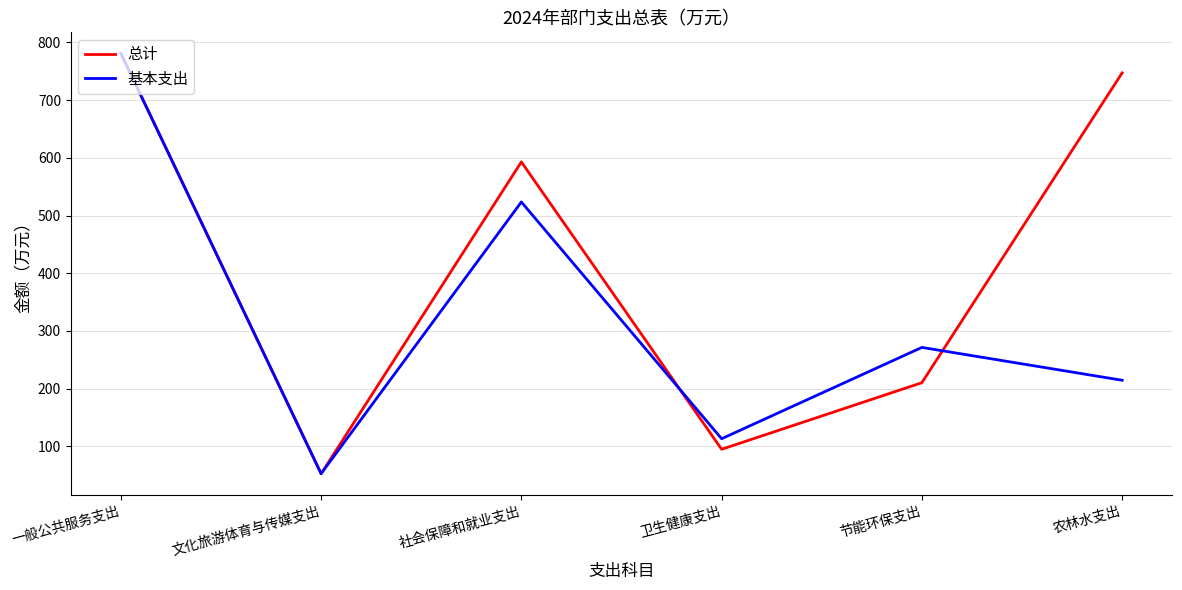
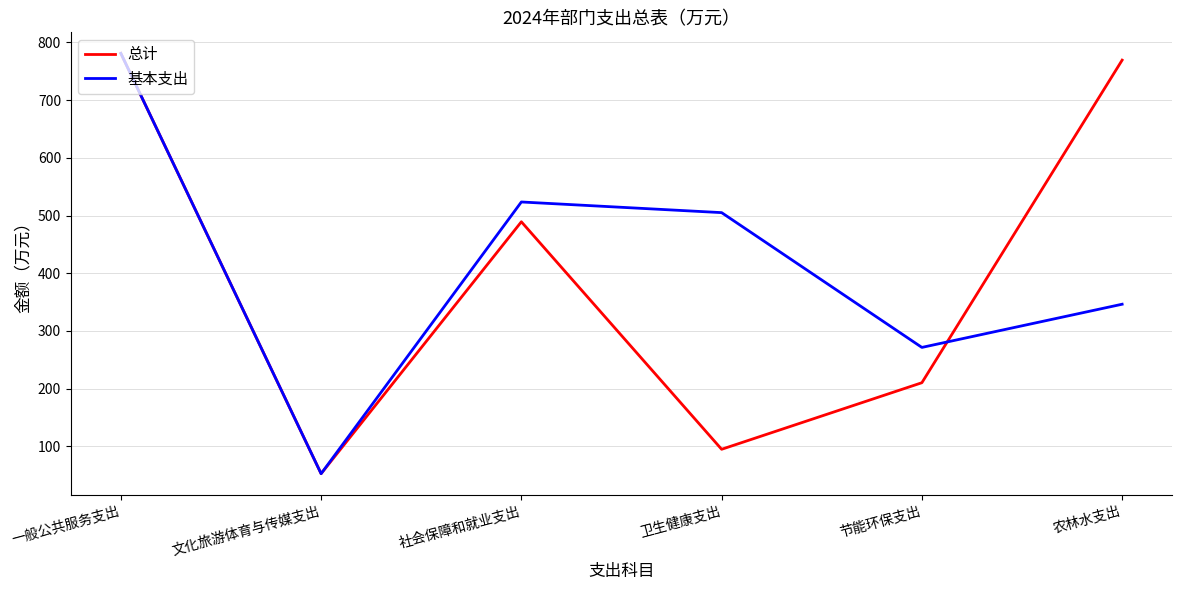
总计, 社会保障和就业支出: 590 -> 490
基本支出, 卫生健康支出: 110 -> 510
总计, 农林水支出: 750 -> 770
基本支出, 农林水支出: 210 -> 350
